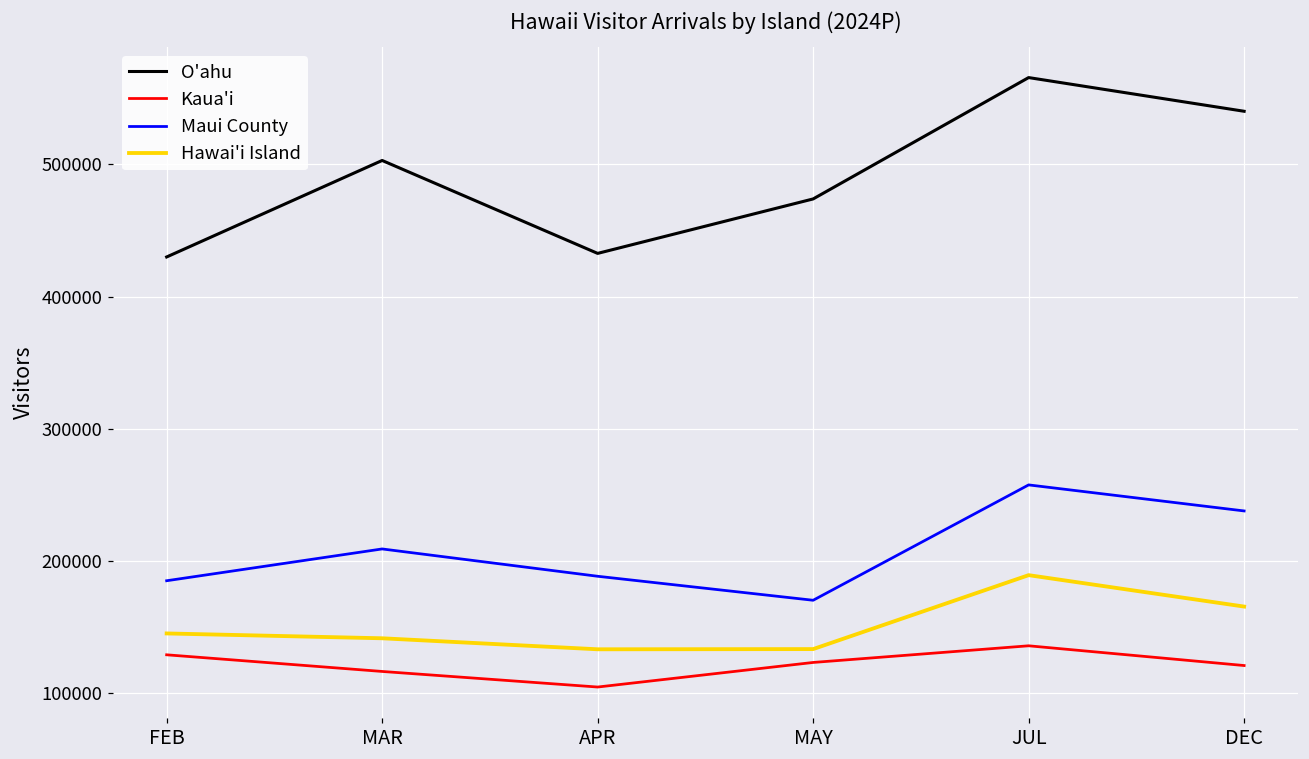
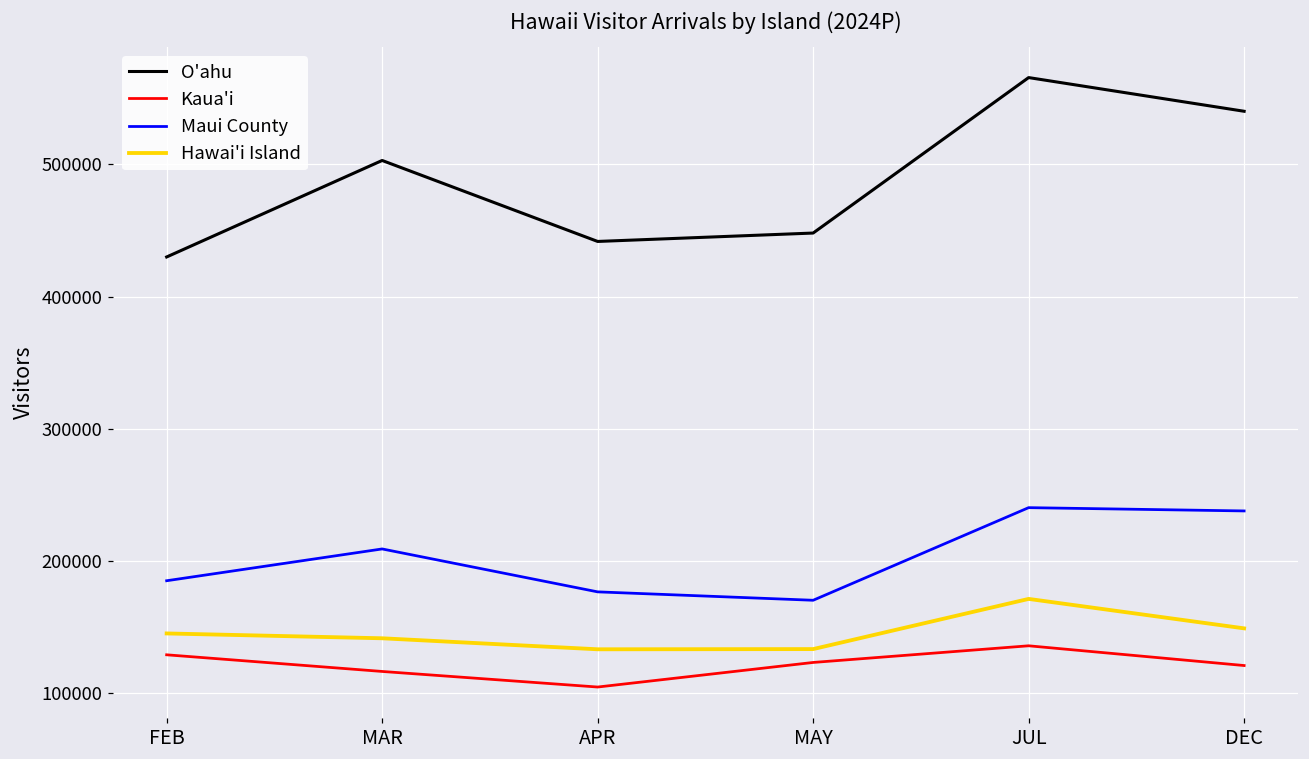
O'ahu, APR: 433000 -> 442000
Maui County, APR: 188000 -> 177000
O'ahu, MAY: 474000 -> 448000
Maui County, JUL: 258000 -> 240000
Hawai'i Island, JUL: 189000 -> 171000
Hawai'i Island, DEC: 166000 -> 149000
